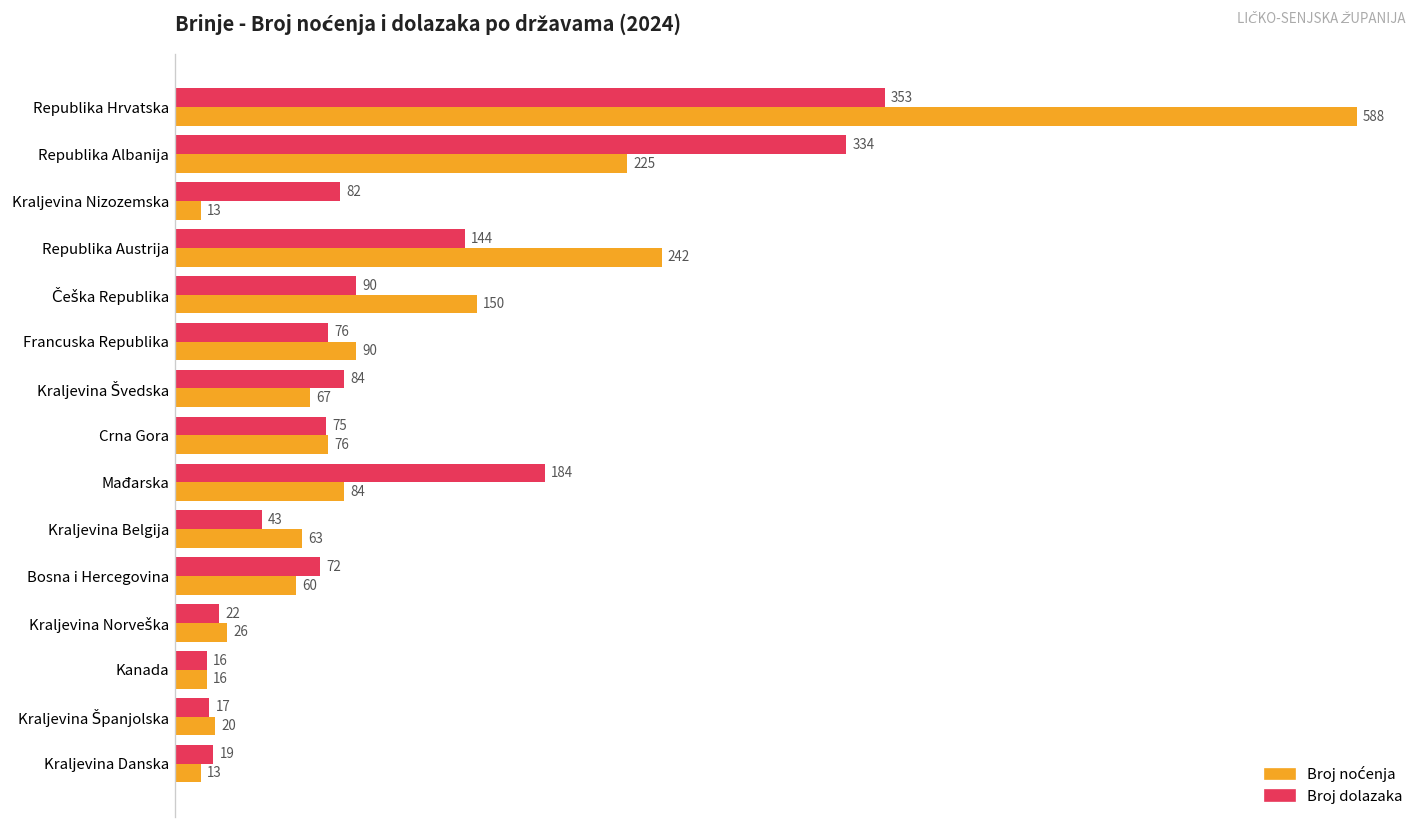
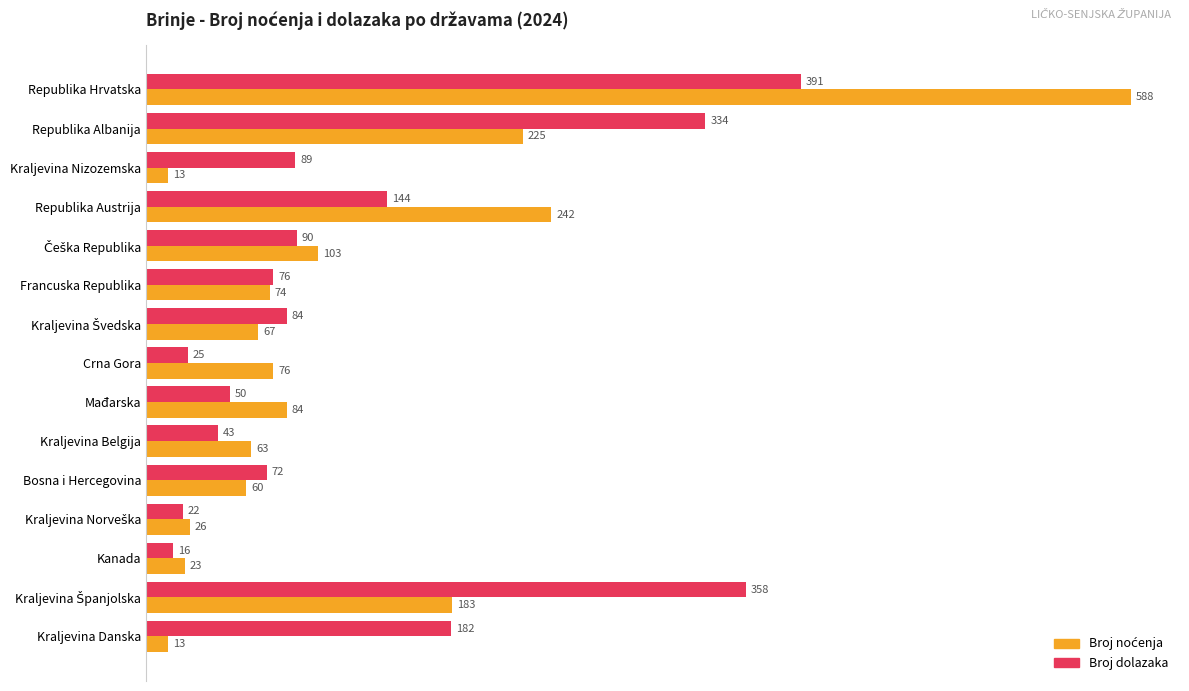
Broj dolazaka, Republika Hrvatska: 353 -> 391
Broj dolazaka, Kraljevina Nizozemska: 82 -> 89
Broj noćenja, Češka Republika: 150 -> 103
Broj noćenja, Francuska Republika: 90 -> 74
Broj dolazaka, Crna Gora: 75 -> 25
Broj dolazaka, Mađarska: 184 -> 50
Broj noćenja, Kanada: 16 -> 23
Broj dolazaka, Kraljevina Španjolska: 17 -> 358
Broj noćenja, Kraljevina Španjolska: 20 -> 183
Broj dolazaka, Kraljevina Danska: 19 -> 182
